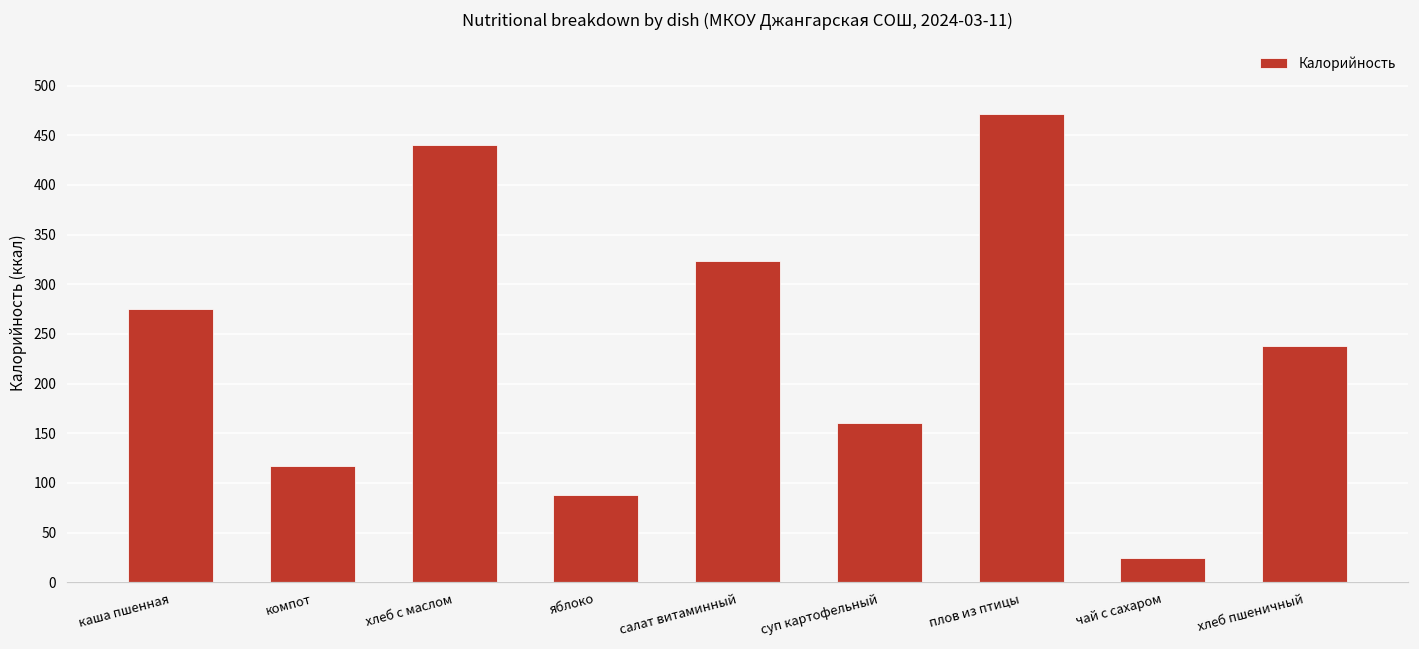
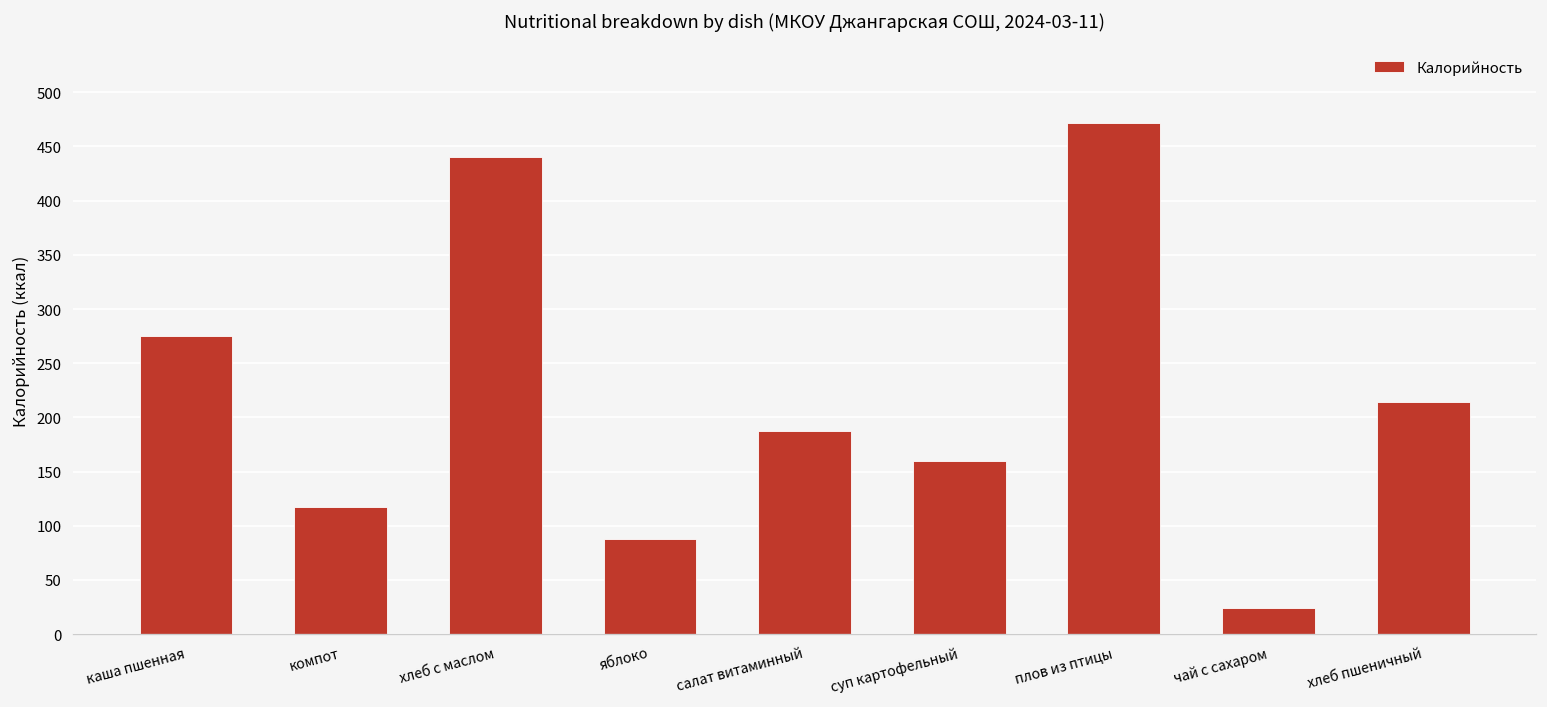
салат витаминный: 320 -> 190
хлеб пшеничный: 240 -> 210
